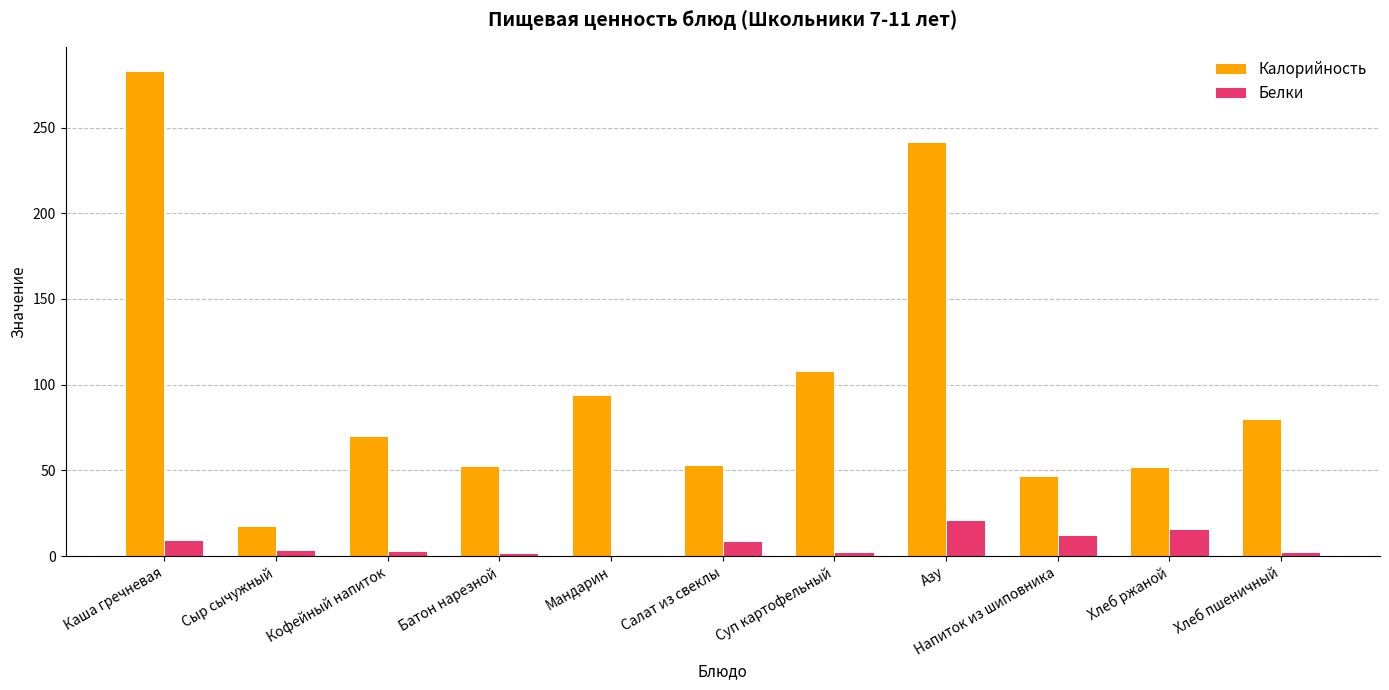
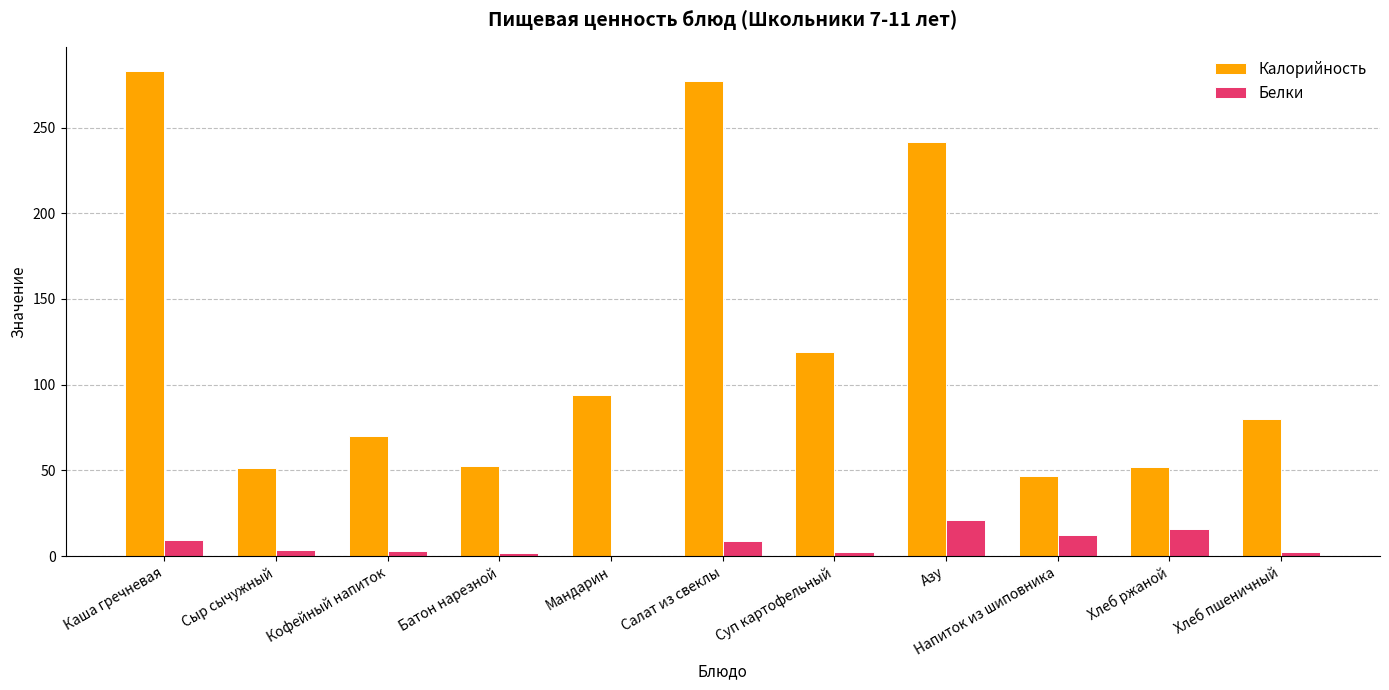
Калорийность, Сыр сычужный: 17 -> 52
Калорийность, Салат из свеклы: 53 -> 277
Калорийность, Суп картофельный: 108 -> 119
